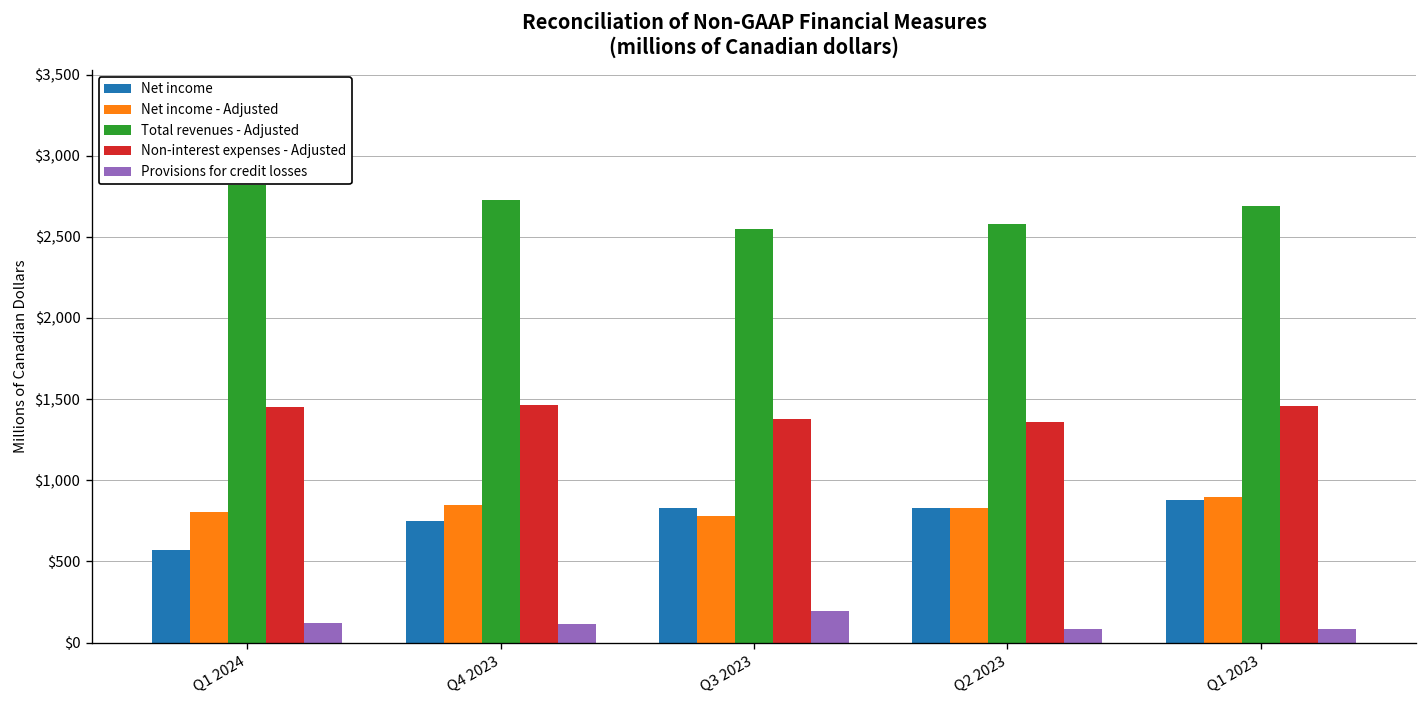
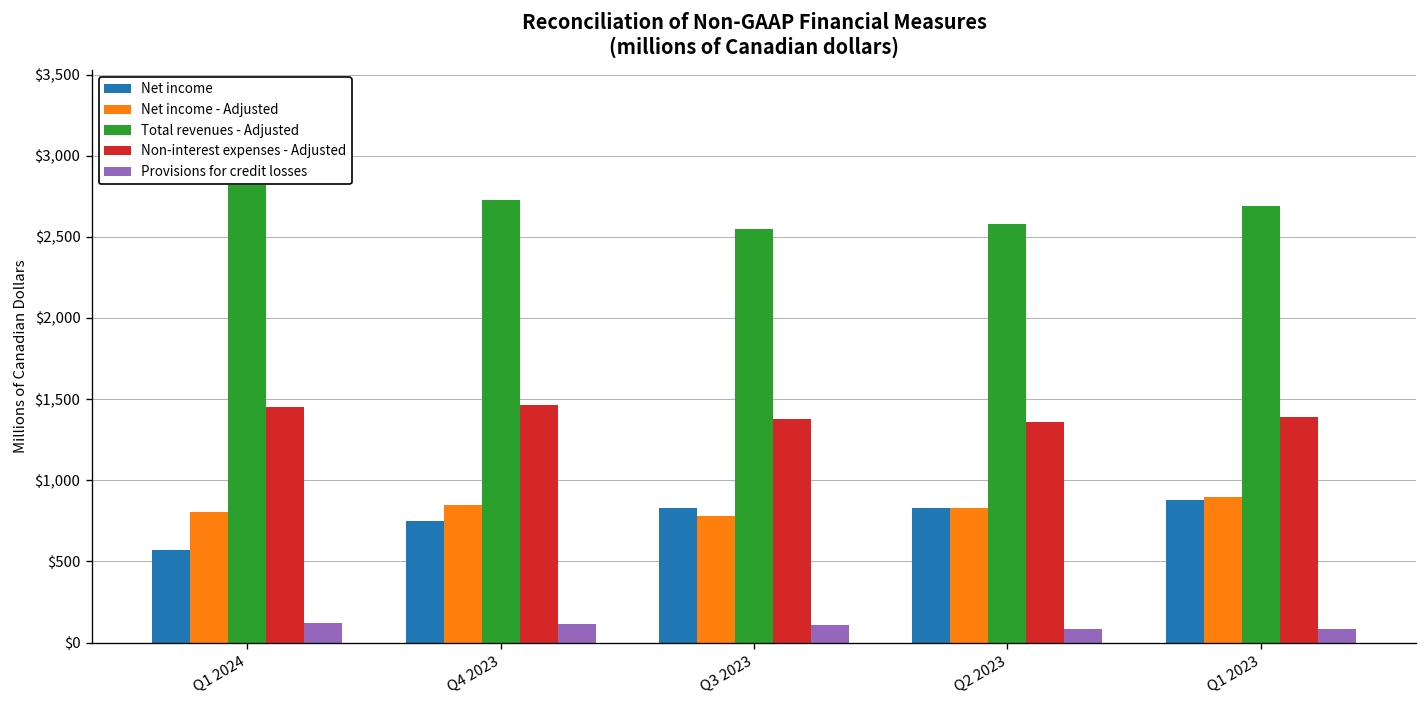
Provisions for credit losses, Q3 2023: $200 -> $110
Non-interest expenses - Adjusted, Q1 2023: $1,460 -> $1,390
